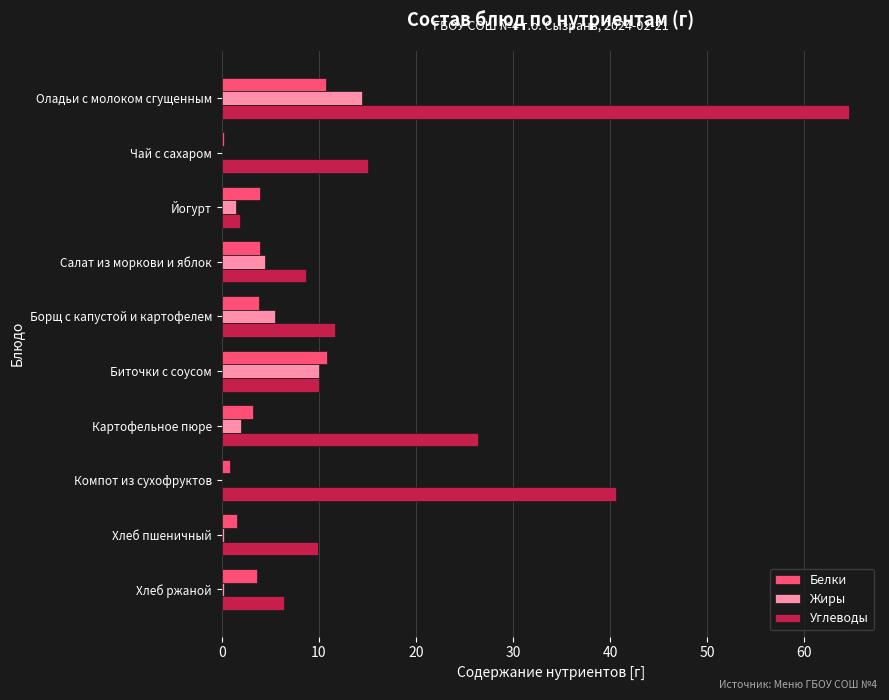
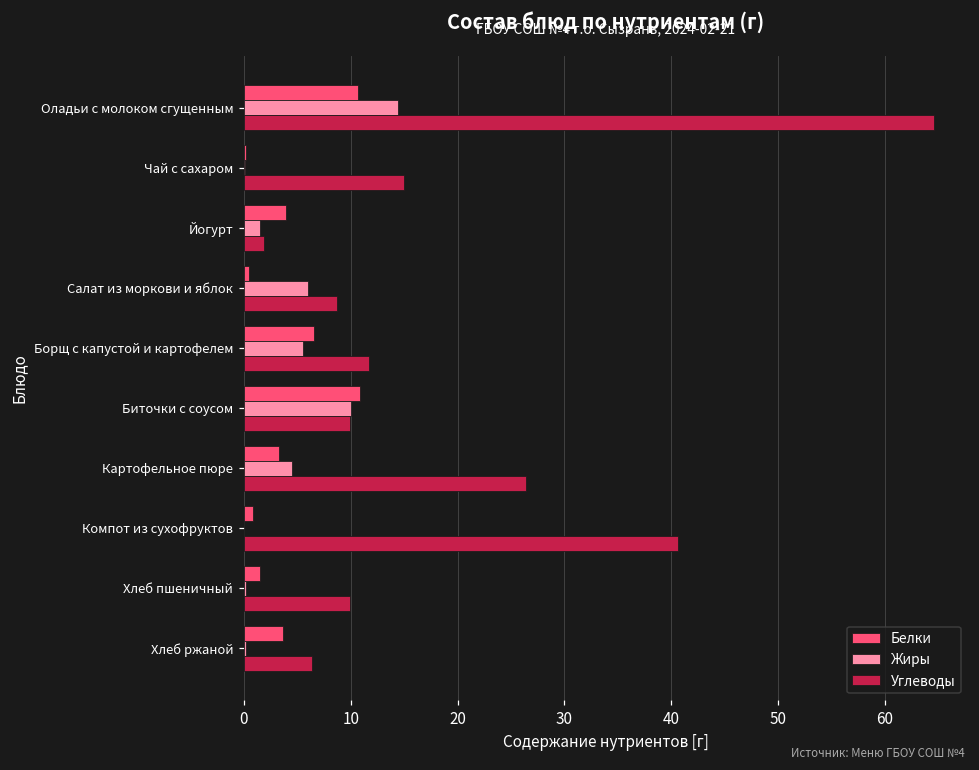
Белки, Салат из моркови и яблок: 4 -> 1
Жиры, Салат из моркови и яблок: 4 -> 6
Белки, Борщ с капустой и картофелем: 4 -> 7
Жиры, Картофельное пюре: 2 -> 4
